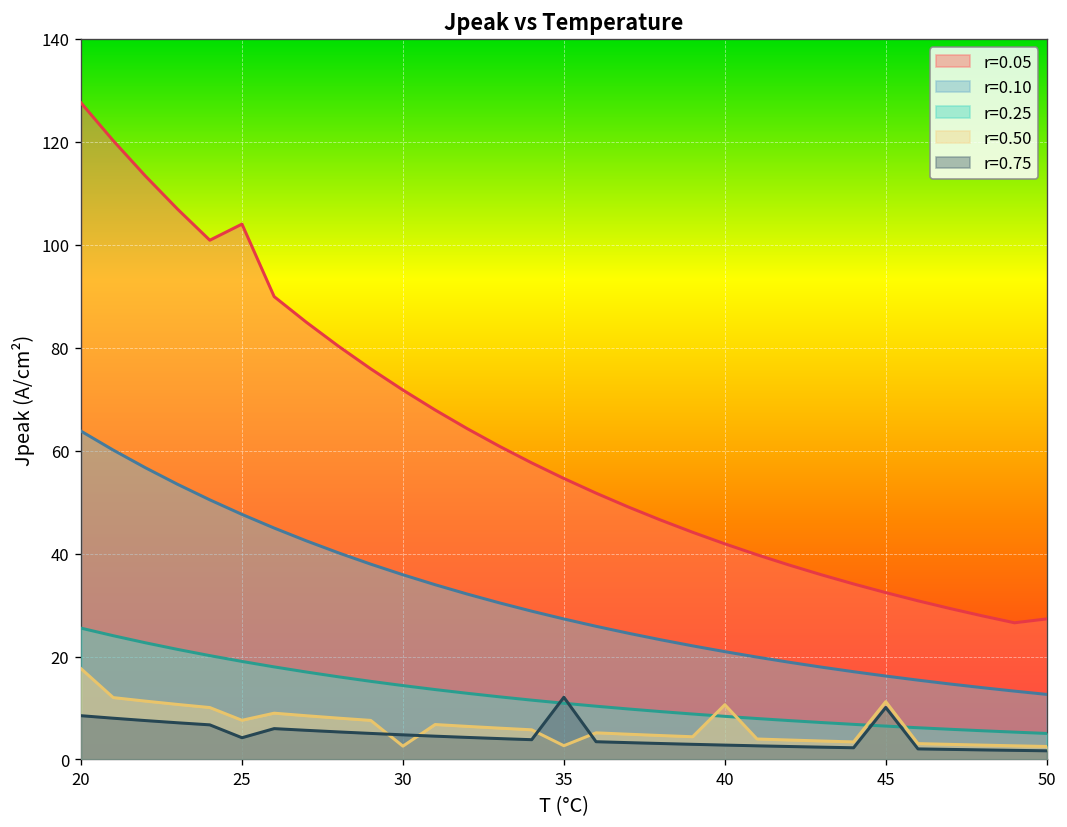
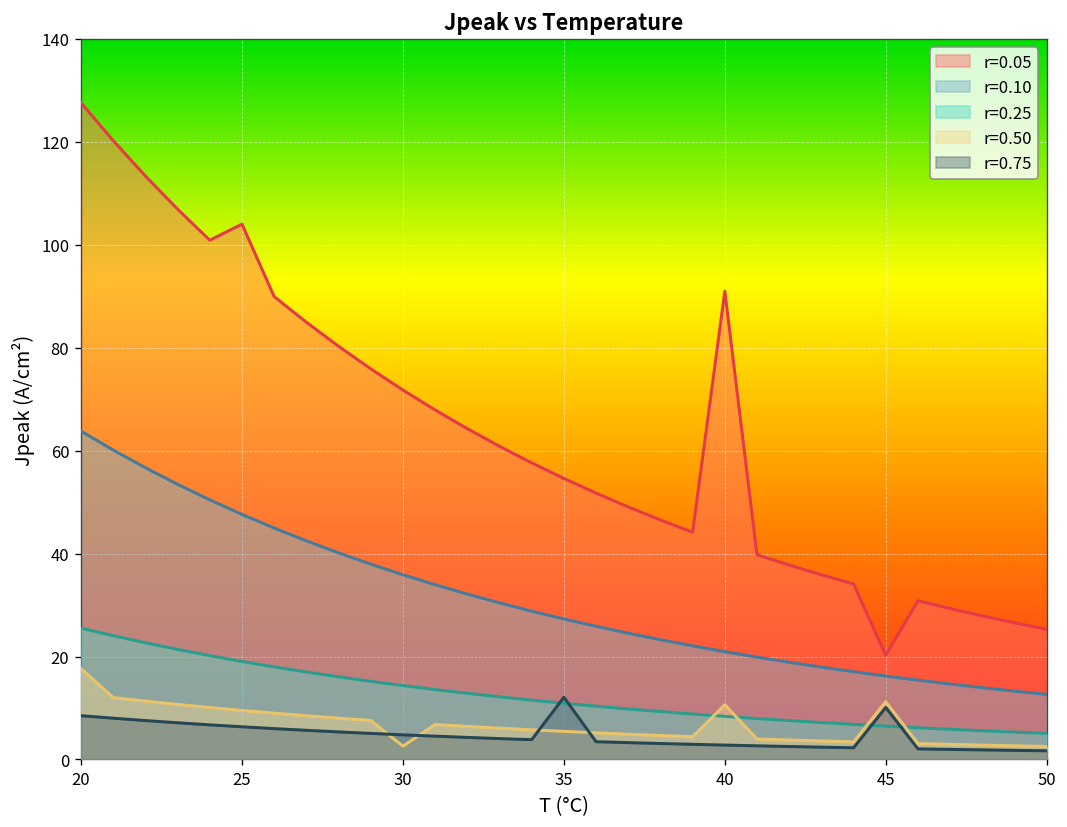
r=0.50, 25: 8 -> 10
r=0.75, 25: 4 -> 6
r=0.50, 35: 3 -> 5
r=0.05, 40: 42 -> 91
r=0.05, 45: 32 -> 20
r=0.05, 50: 27 -> 25
